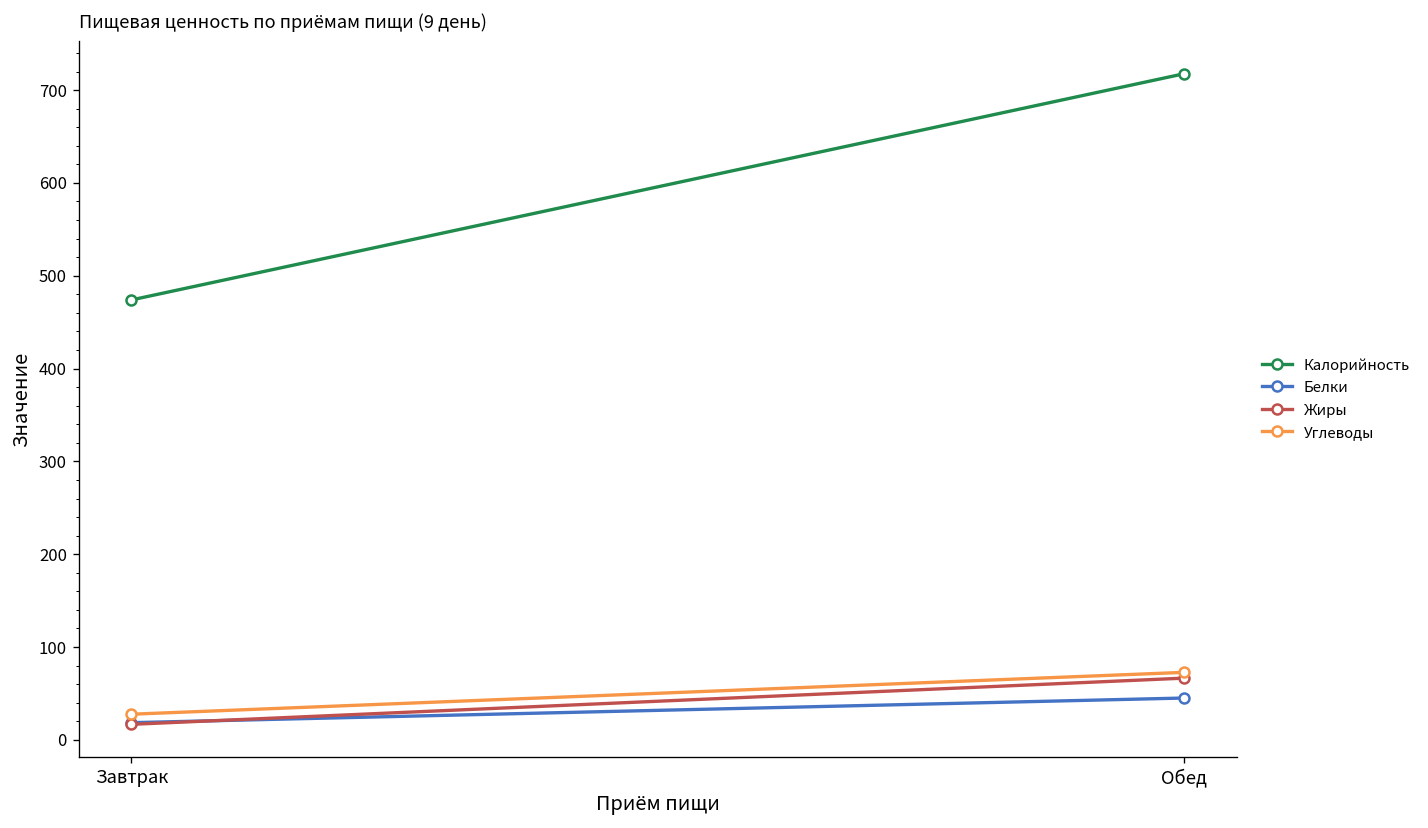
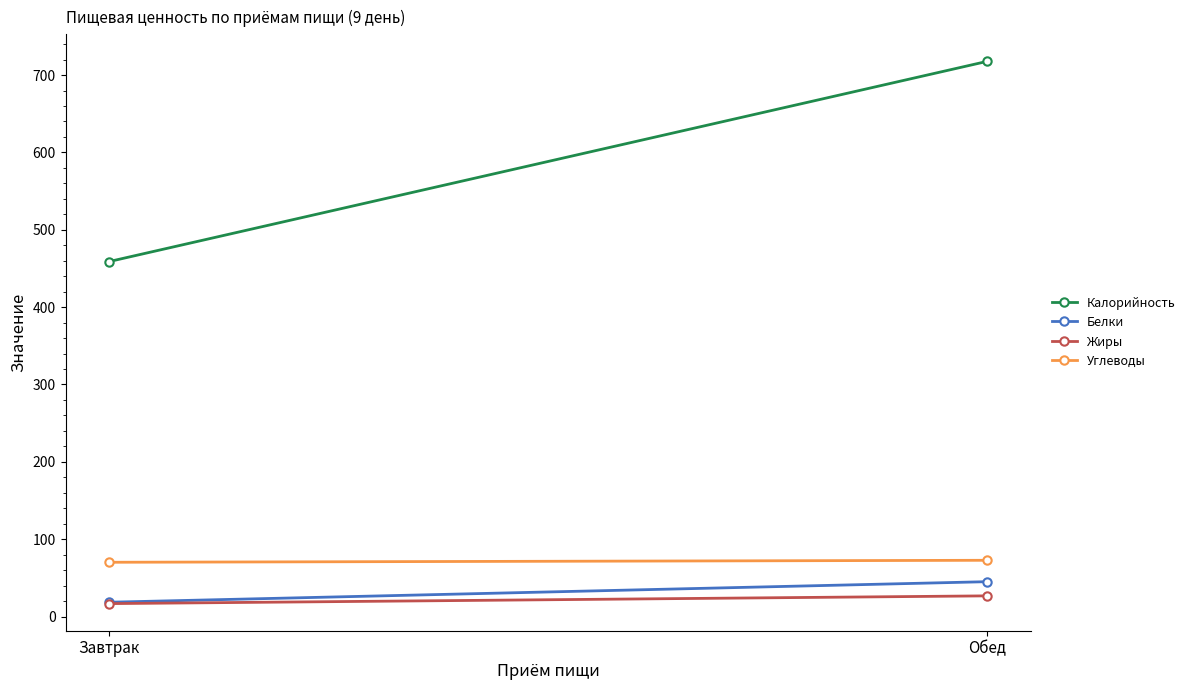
Калорийность, Завтрак: 470 -> 460
Углеводы, Завтрак: 30 -> 70
Жиры, Обед: 70 -> 30
